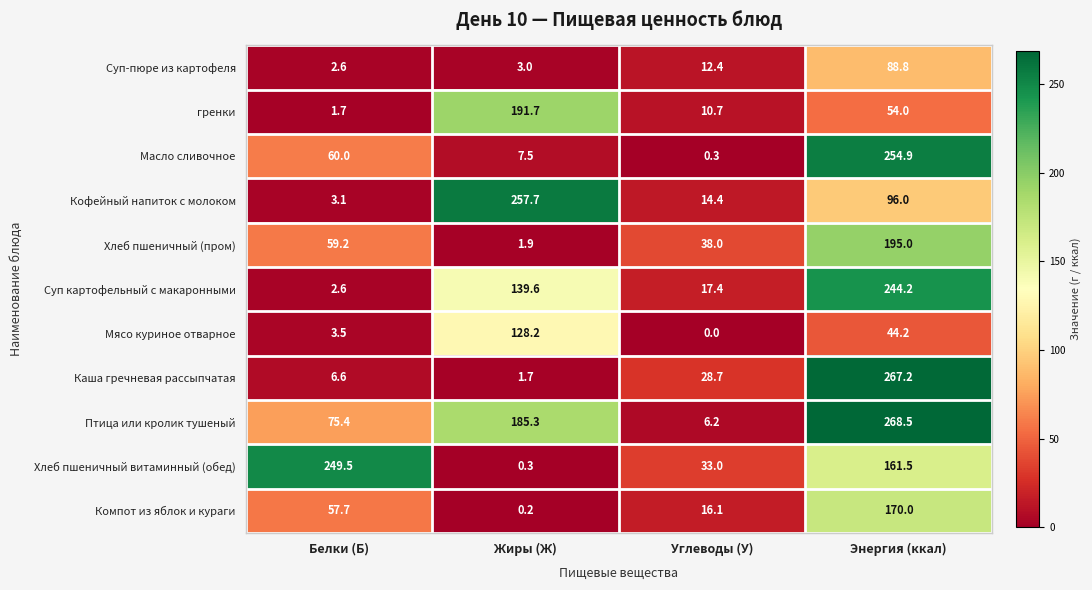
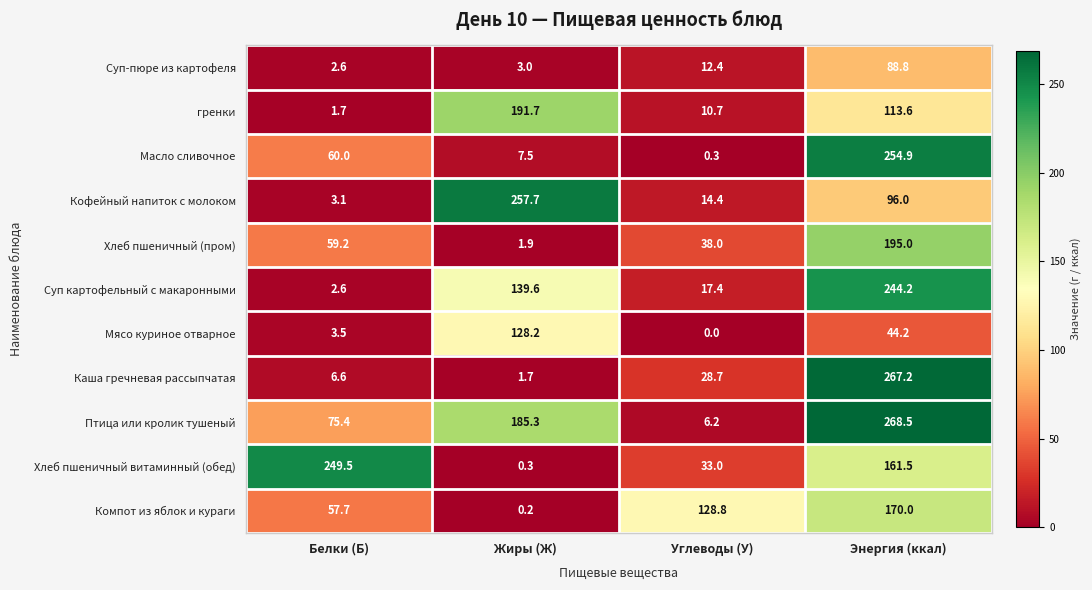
гренки, Энергия (ккал): 54.0 -> 113.6
Компот из яблок и кураги, Углеводы (У): 16.1 -> 128.8
